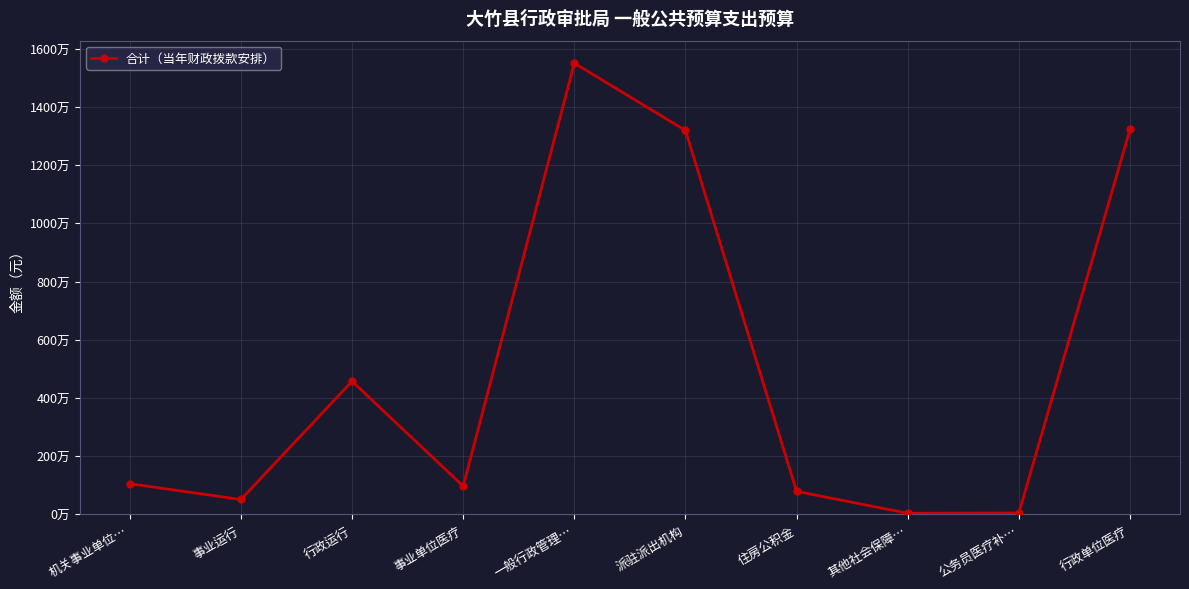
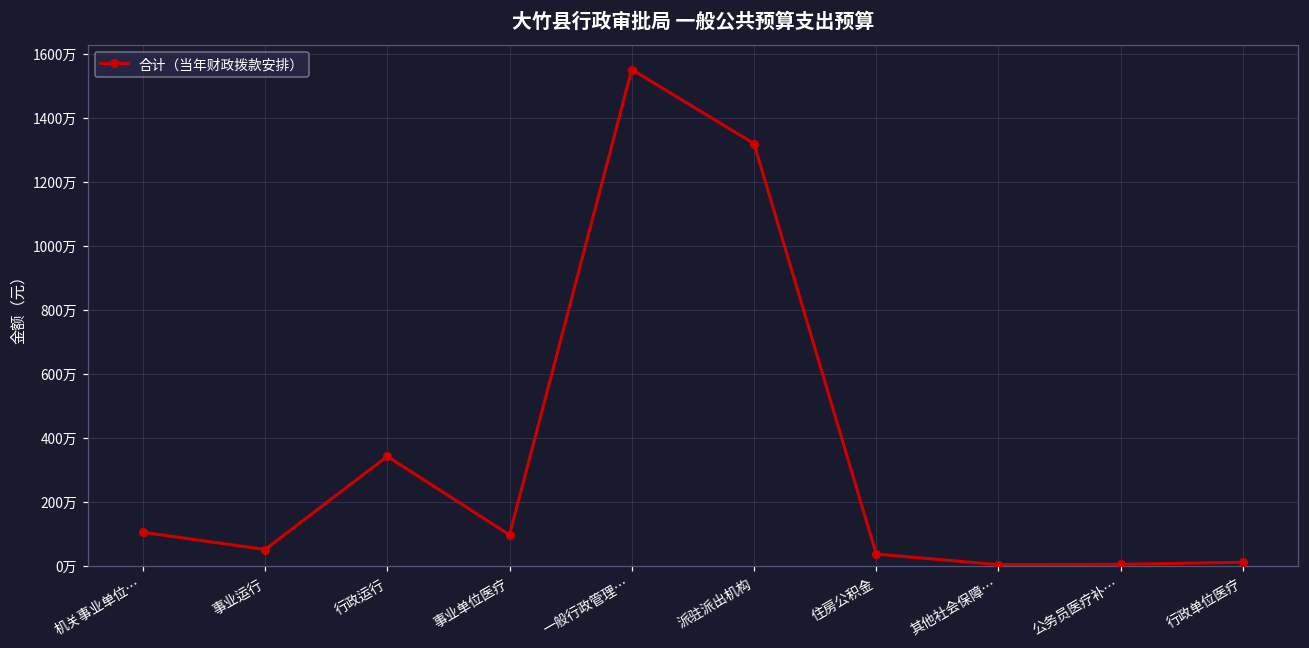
行政运行: 460万 -> 340万
住房公积金: 80万 -> 40万
行政单位医疗: 1320万 -> 10万
